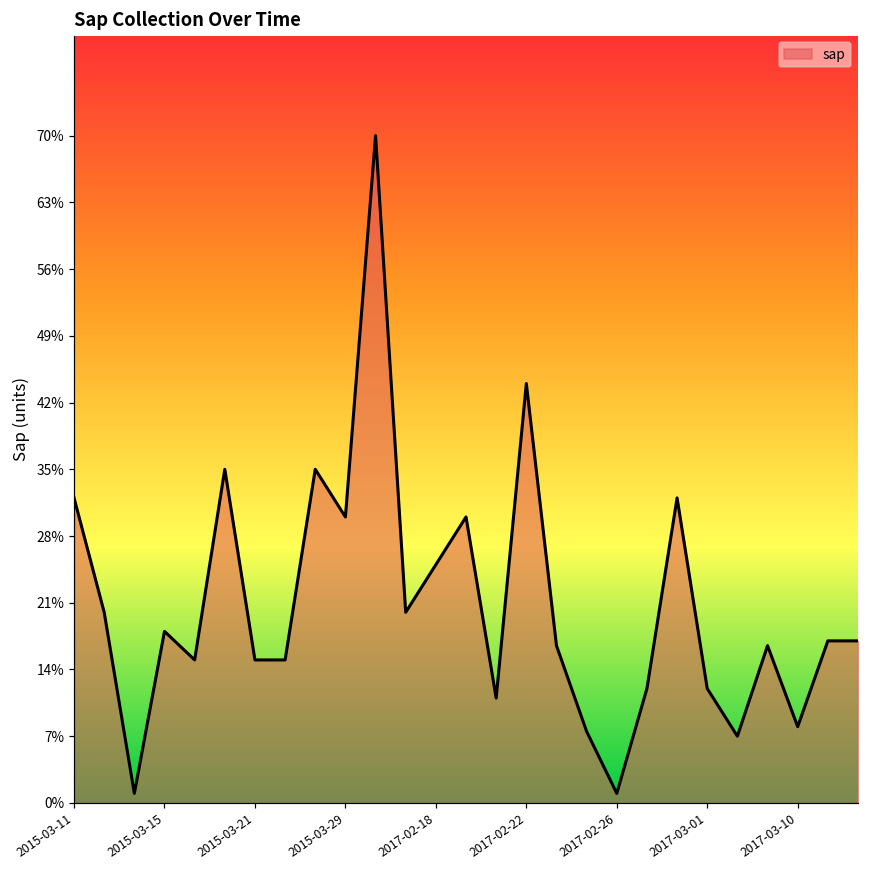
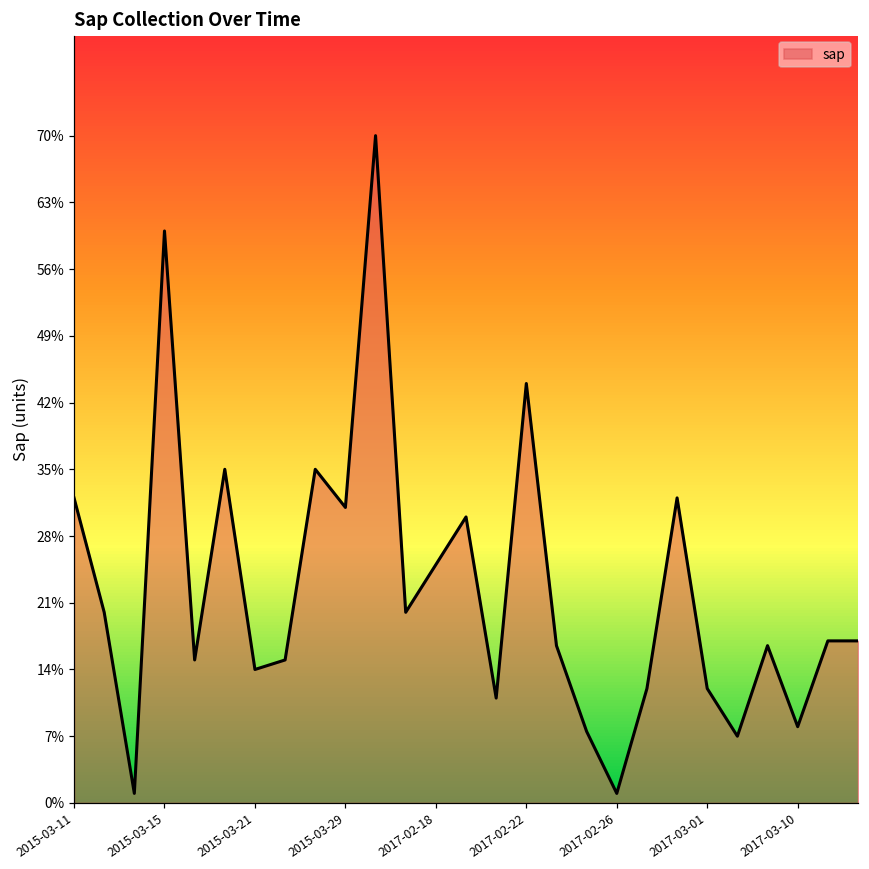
2015-03-15: 18% -> 60%
2015-03-21: 15% -> 14%
2015-03-29: 30% -> 31%
